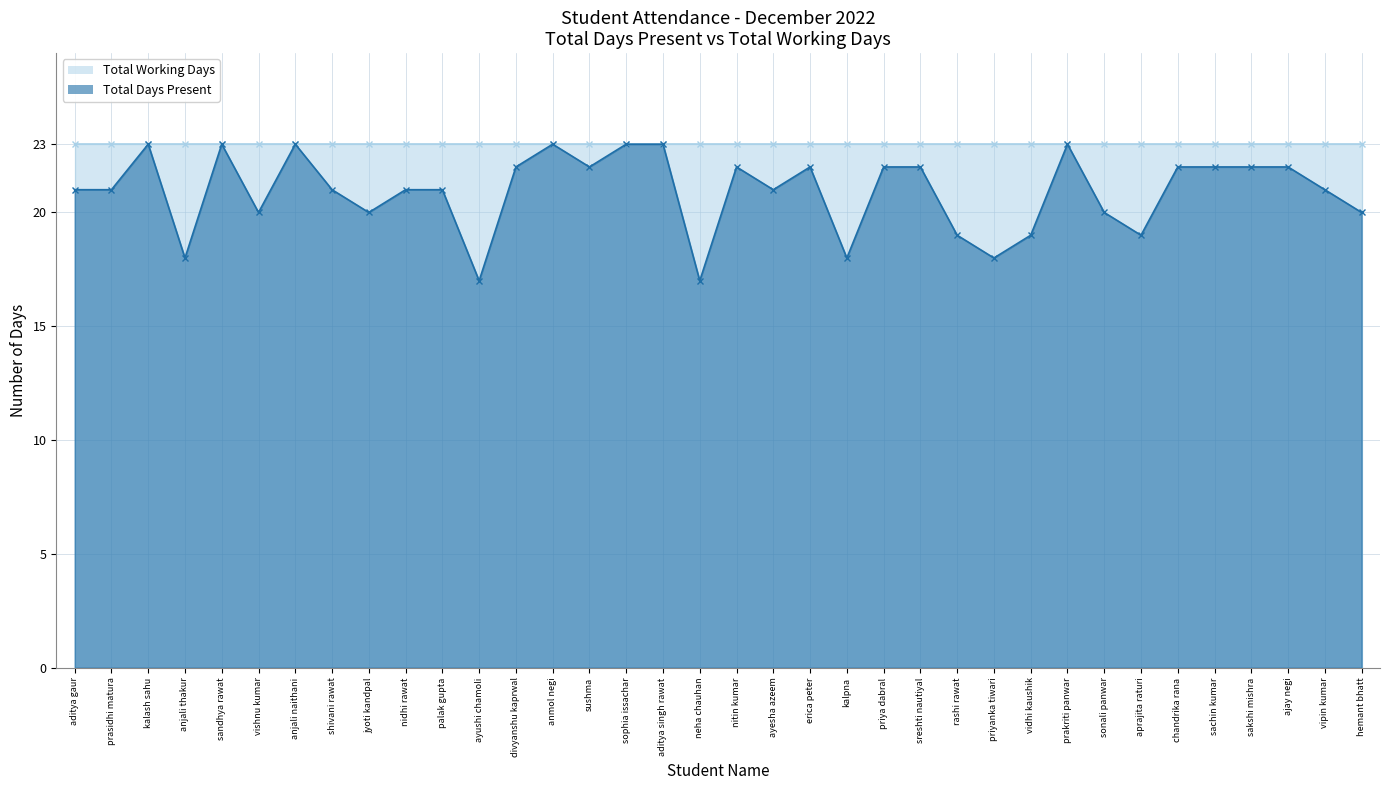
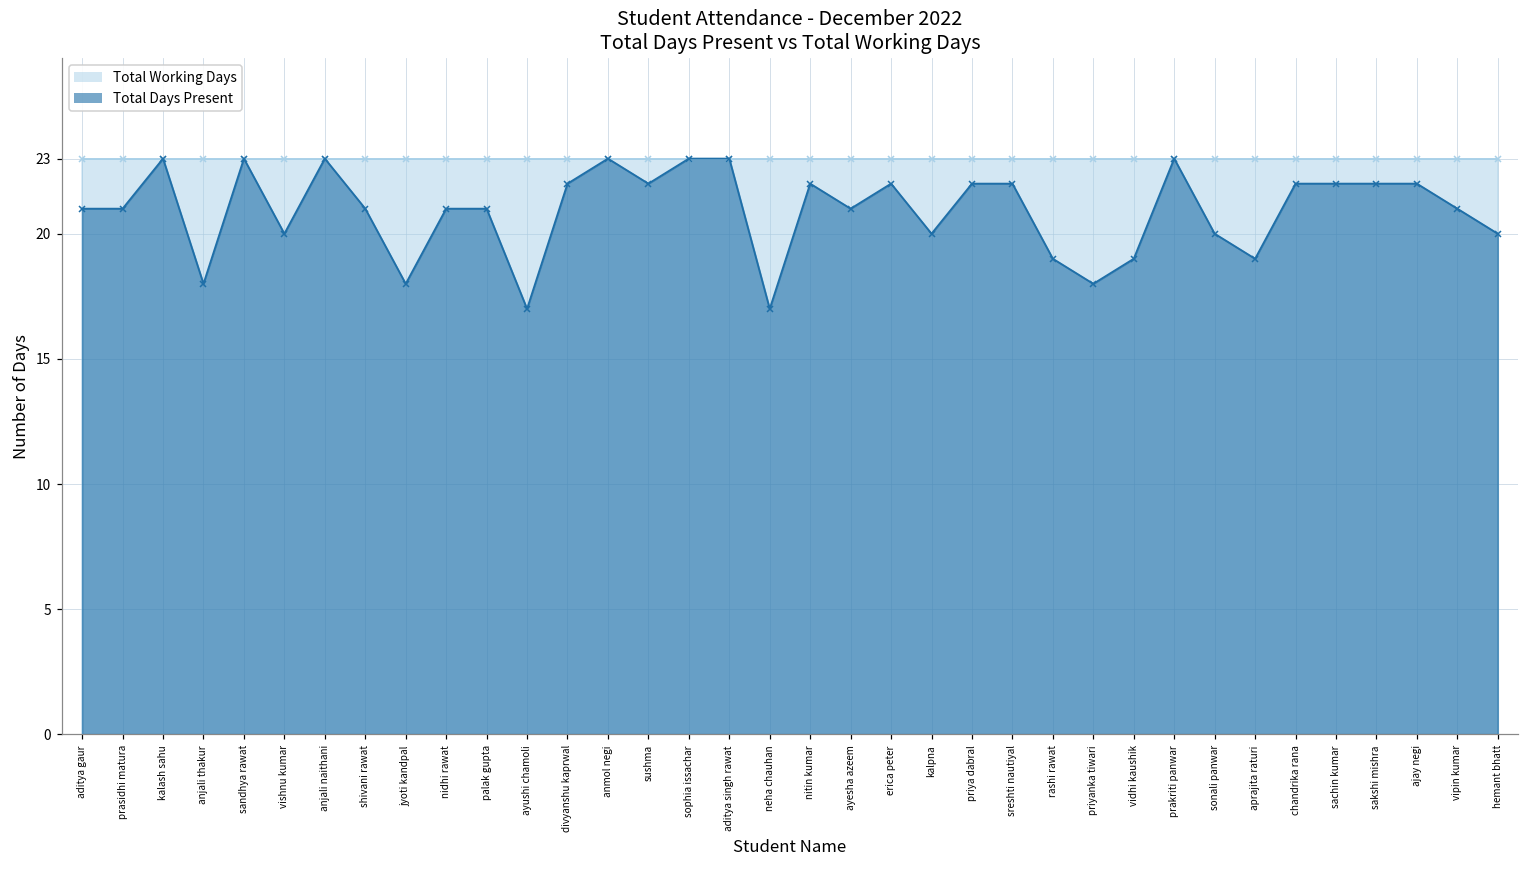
Total Days Present, jyoti kandpal: 20 -> 18
Total Days Present, kalpna: 18 -> 20
